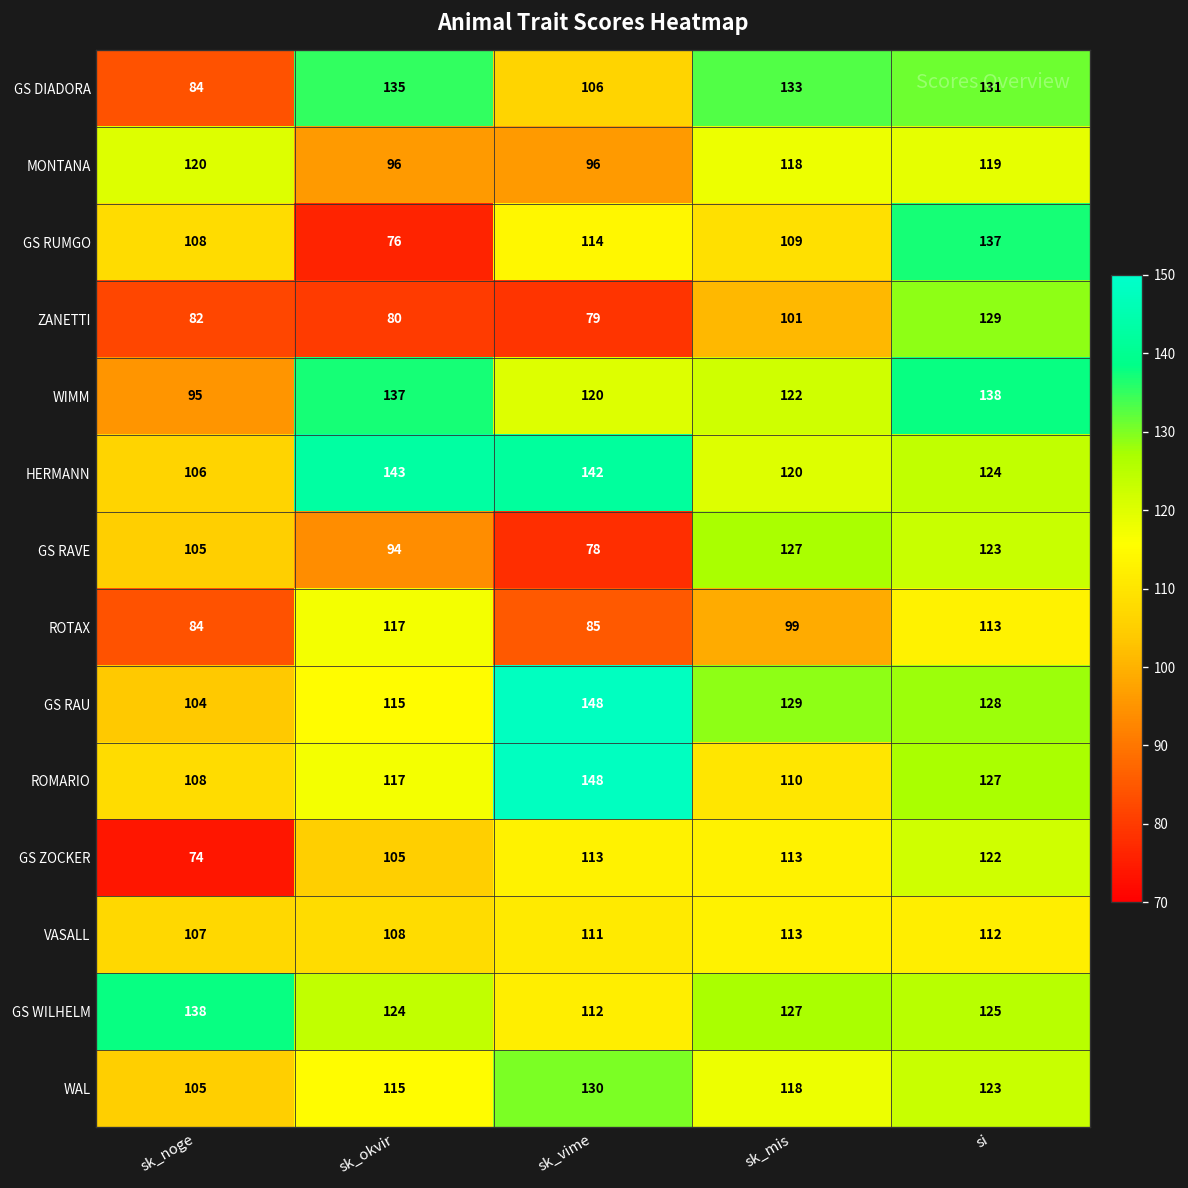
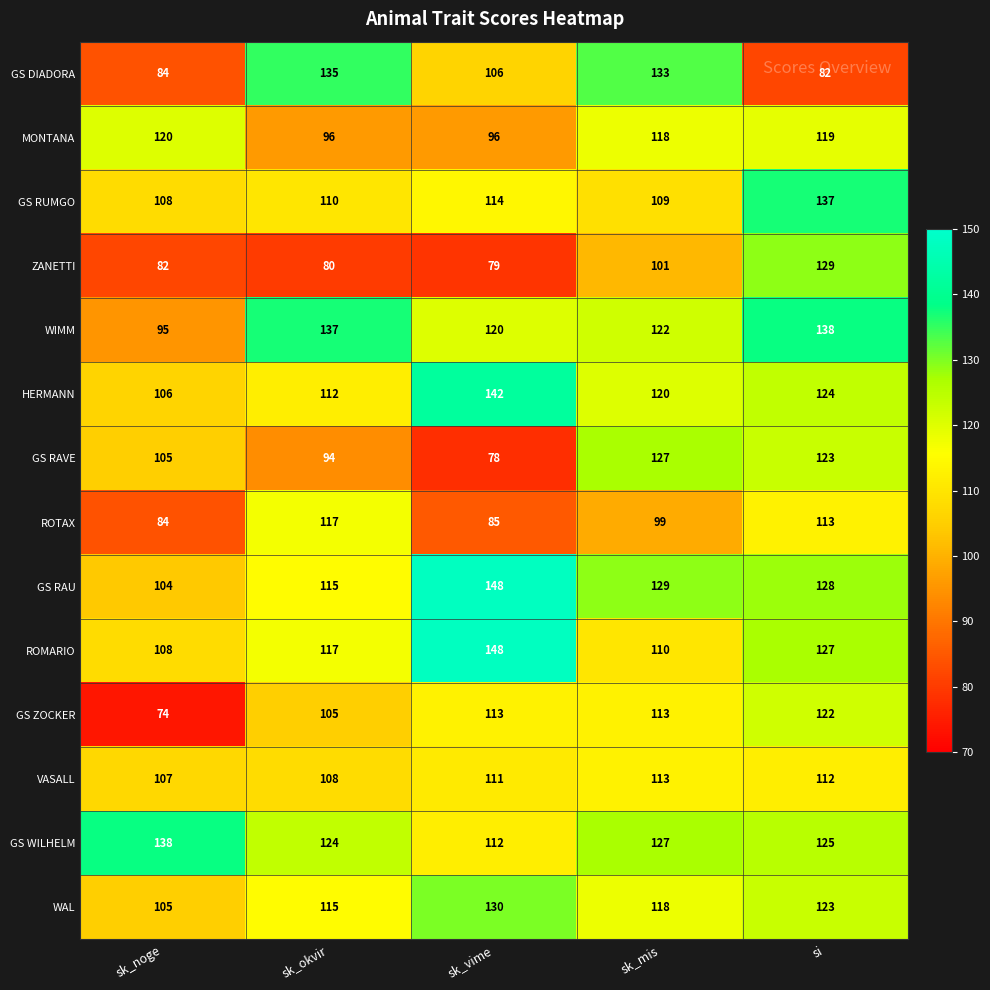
GS DIADORA, si: 131 -> 82
GS RUMGO, sk_okvir: 76 -> 110
HERMANN, sk_okvir: 143 -> 112
